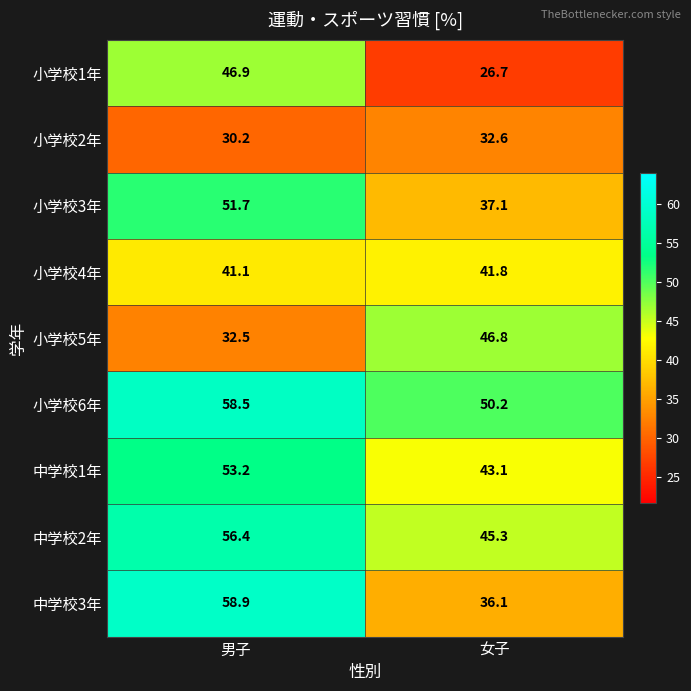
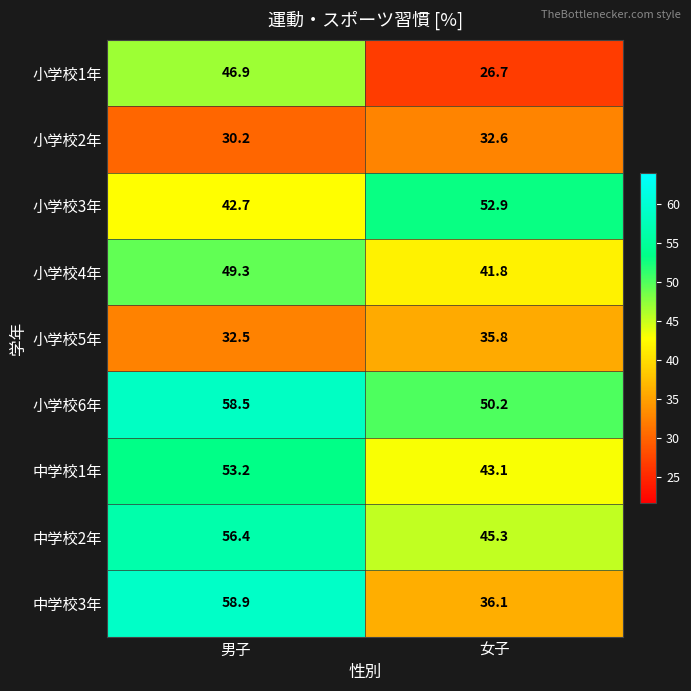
小学校3年, 男子: 51.7 -> 42.7
小学校3年, 女子: 37.1 -> 52.9
小学校4年, 男子: 41.1 -> 49.3
小学校5年, 女子: 46.8 -> 35.8
